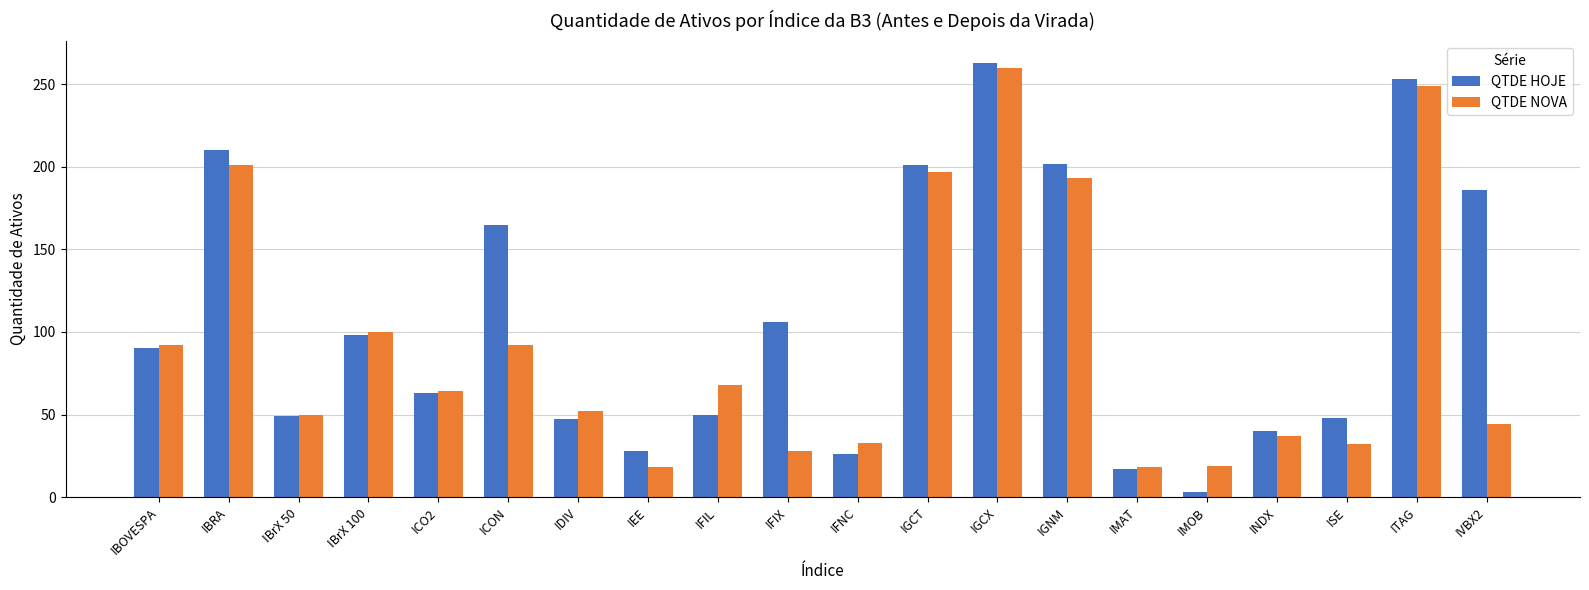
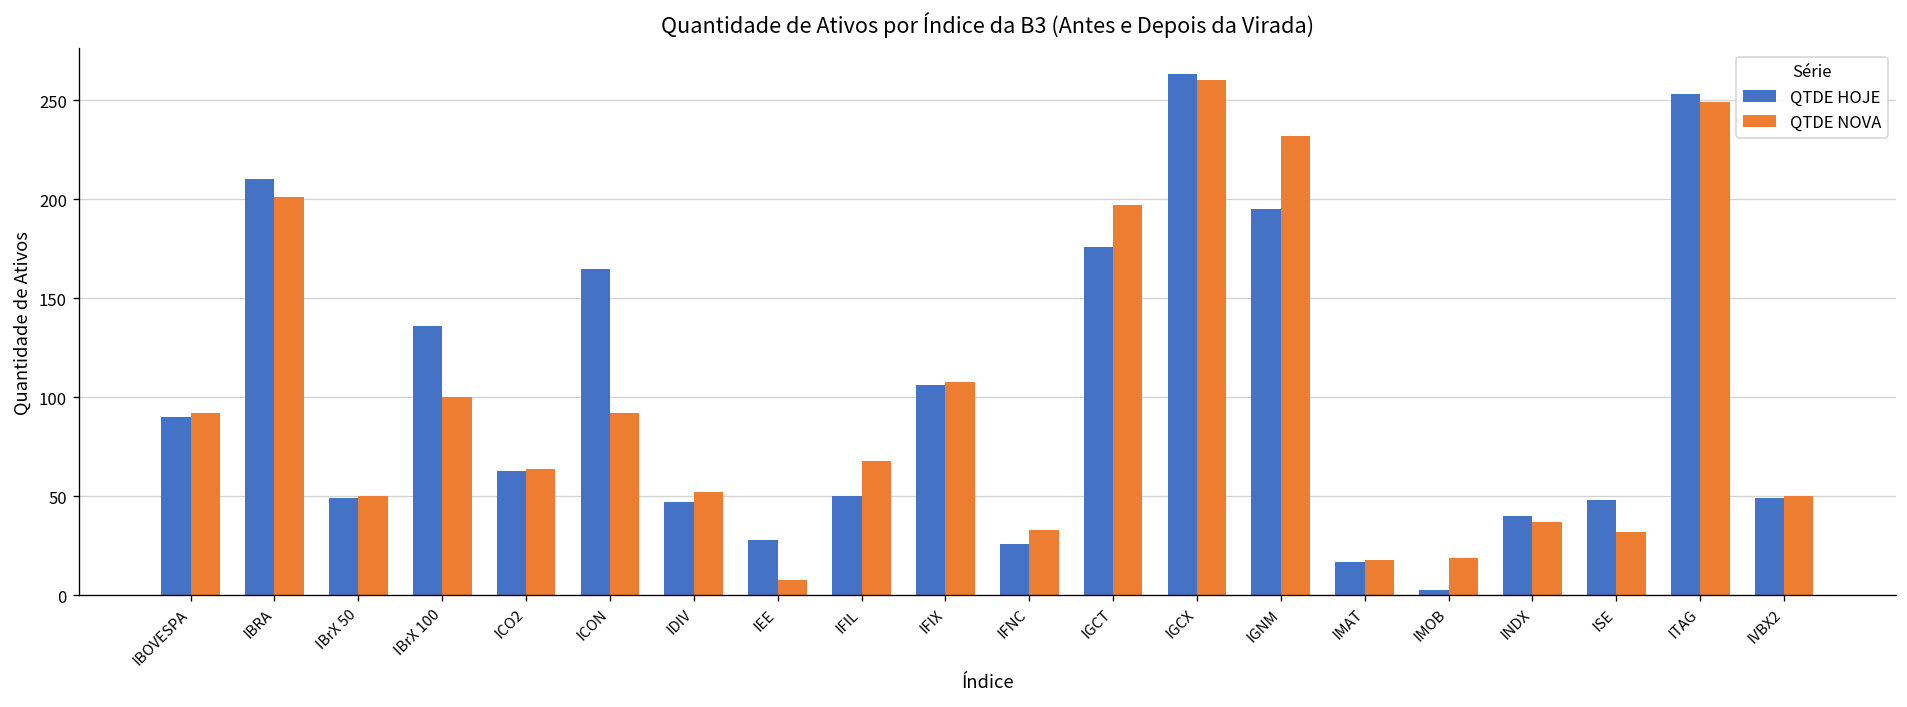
QTDE HOJE, IBrX 100: 98 -> 136
QTDE NOVA, IEE: 18 -> 8
QTDE NOVA, IFIX: 28 -> 108
QTDE HOJE, IGCT: 201 -> 176
QTDE HOJE, IGNM: 202 -> 195
QTDE NOVA, IGNM: 193 -> 232
QTDE HOJE, IVBX2: 186 -> 49
QTDE NOVA, IVBX2: 44 -> 50
